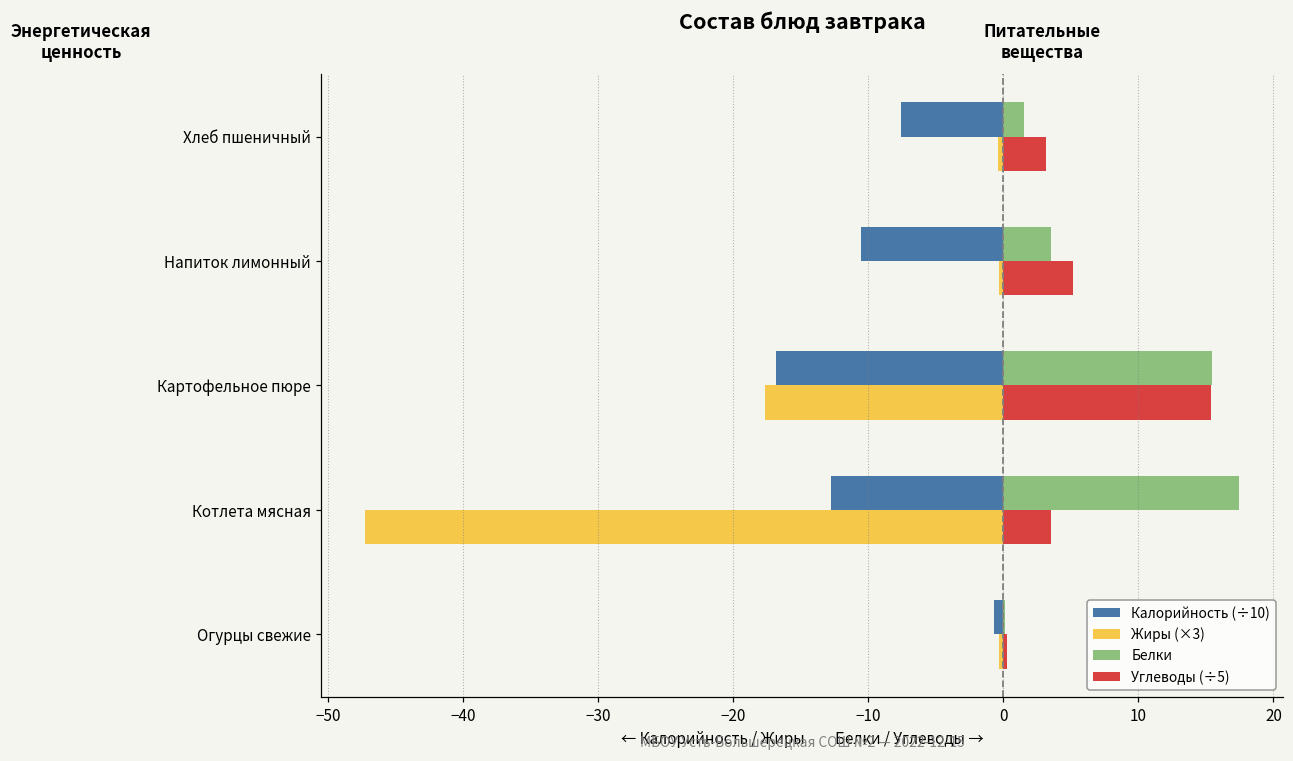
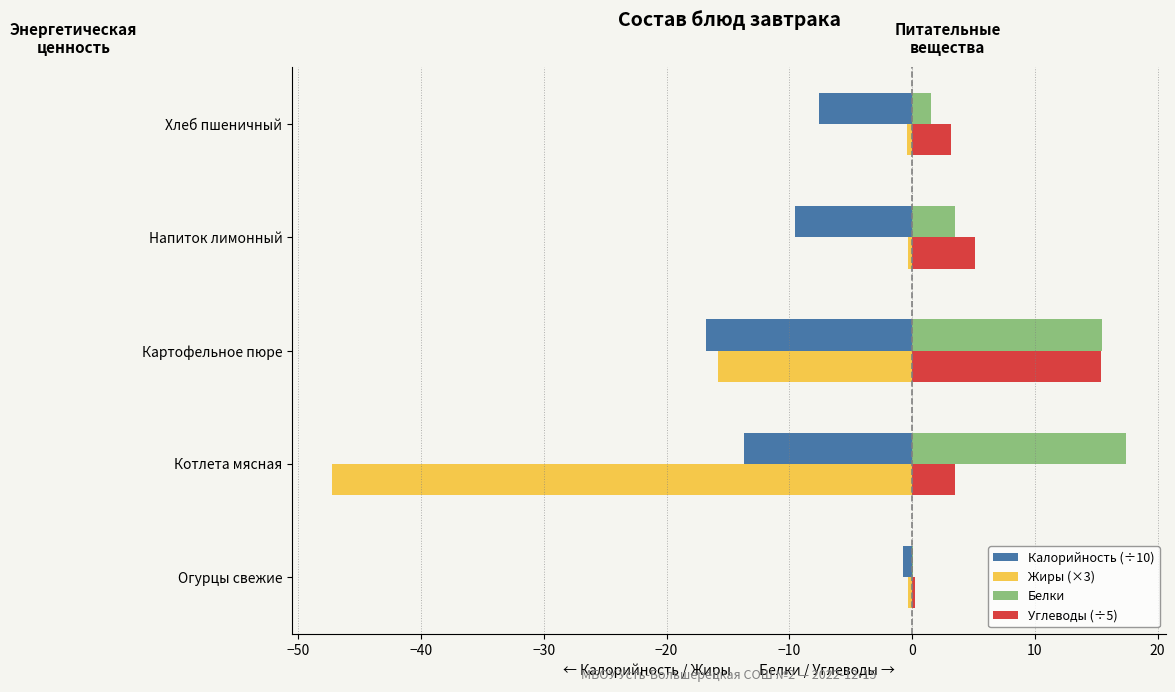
Калорийность (÷10), Напиток лимонный: -10.5 -> -9.5
Жиры (×3), Картофельное пюре: -17.6 -> -15.8
Калорийность (÷10), Котлета мясная: -12.8 -> -13.7
